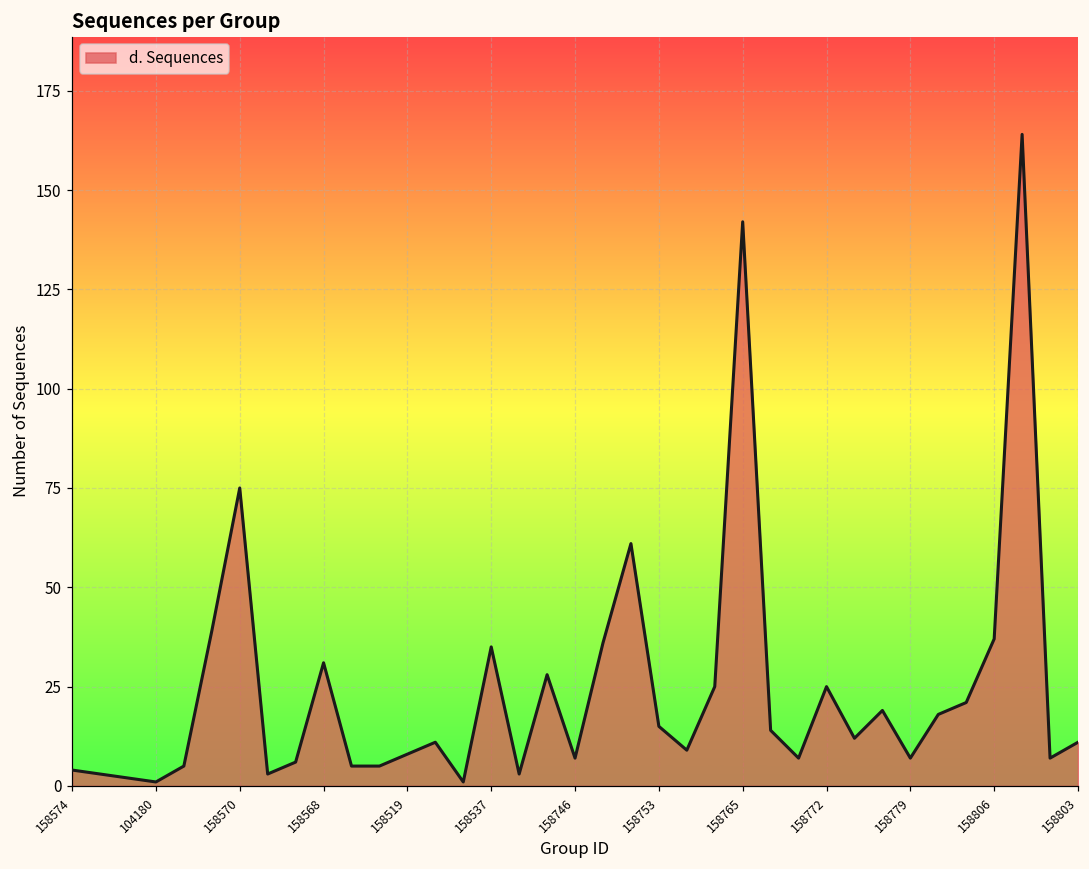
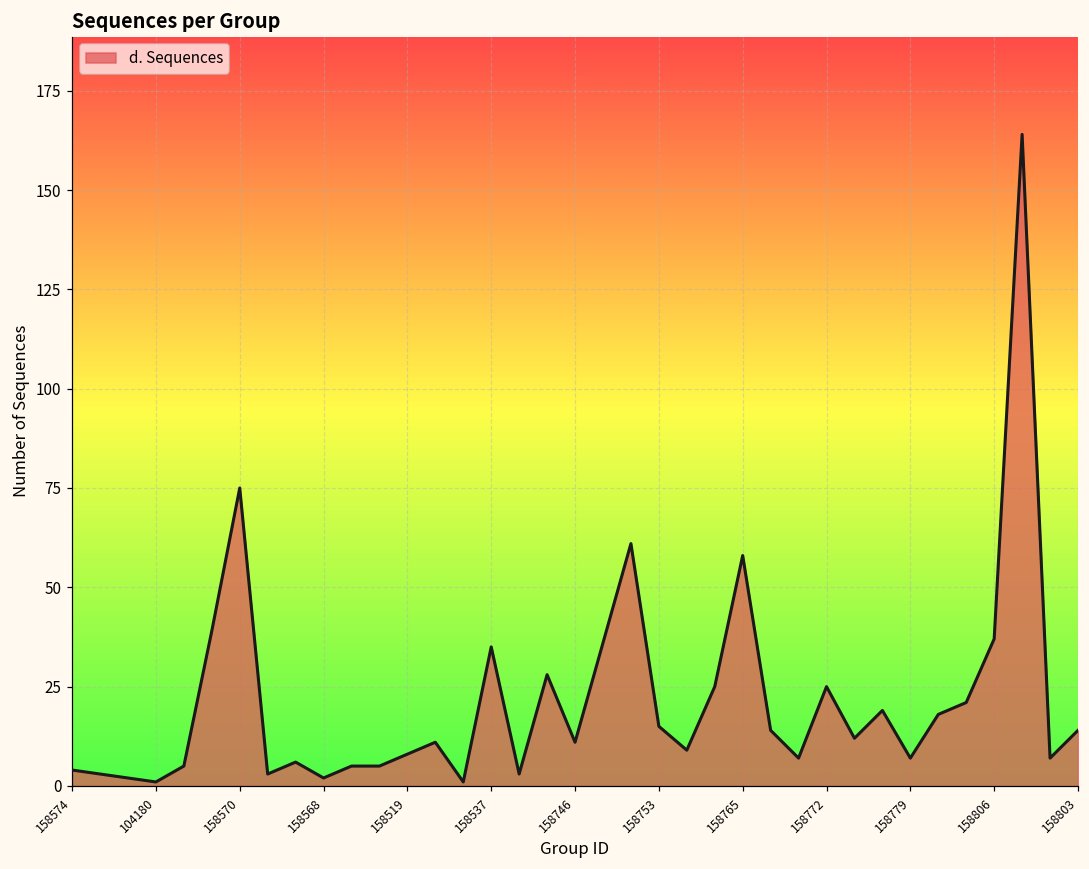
158568: 31 -> 2
158746: 7 -> 11
158765: 142 -> 58
158803: 11 -> 14
